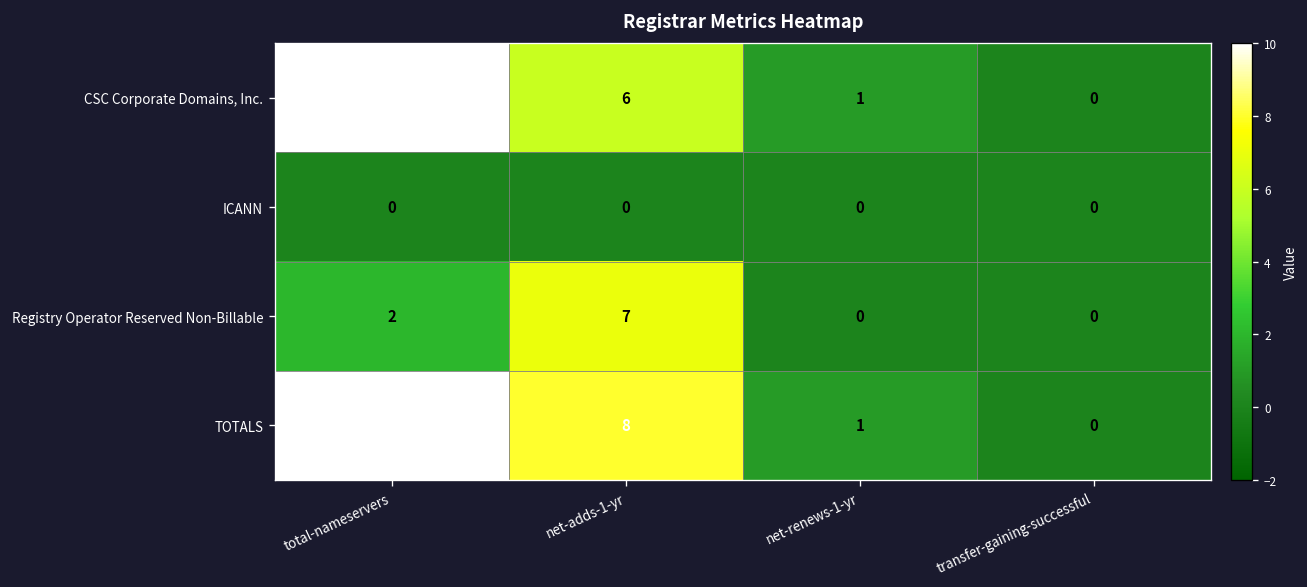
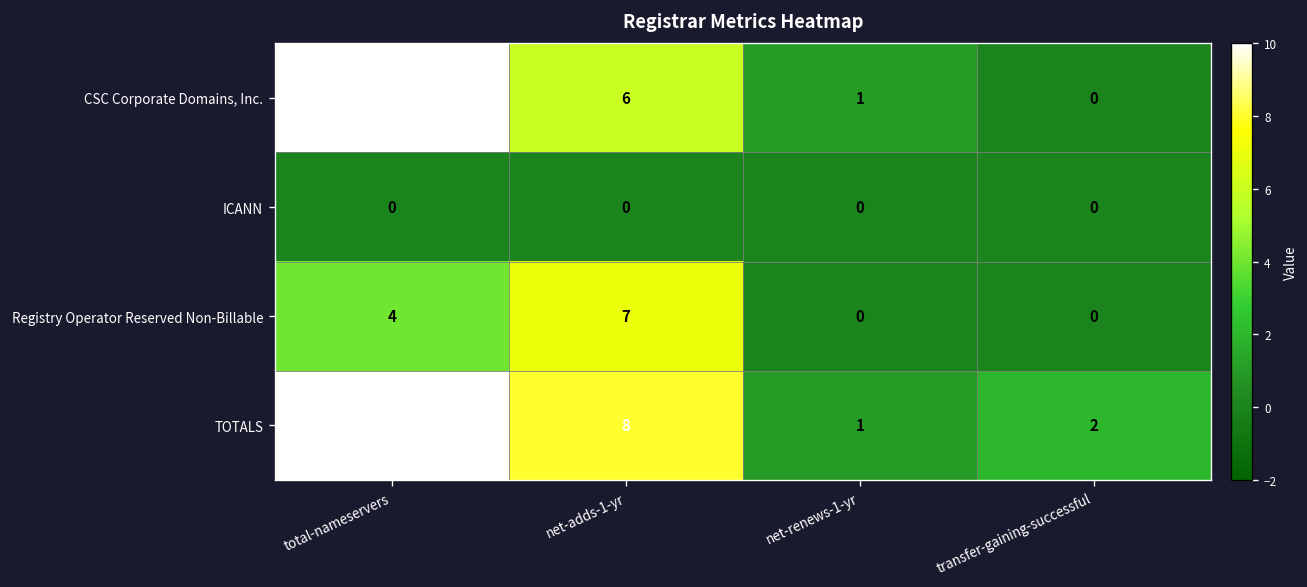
Registry Operator Reserved Non-Billable, total-nameservers: 2 -> 4
TOTALS, transfer-gaining-successful: 0 -> 2
